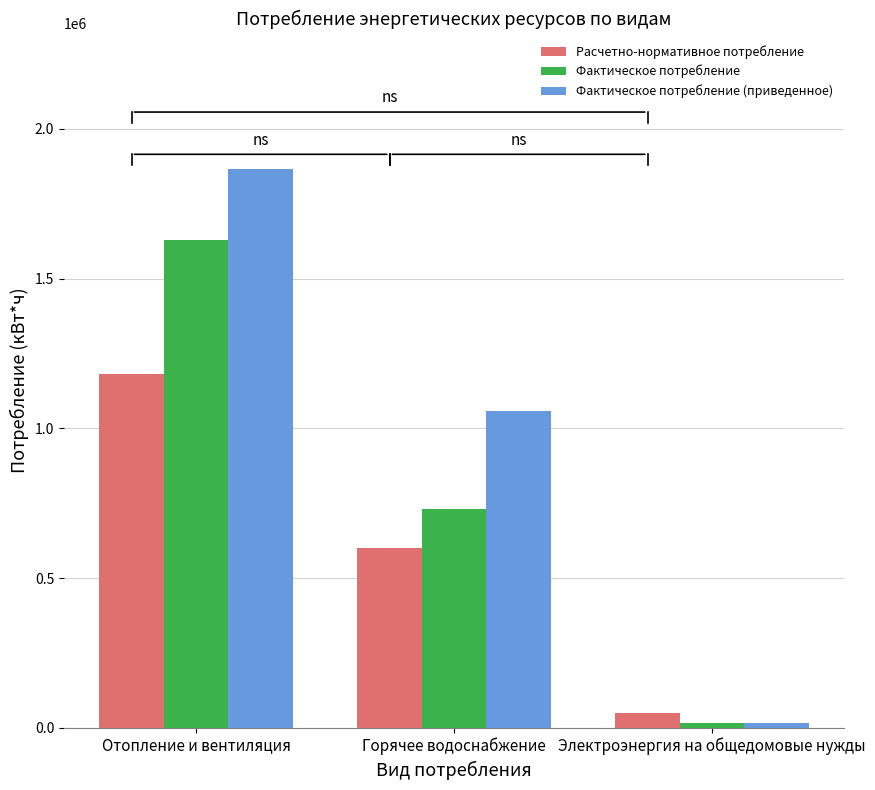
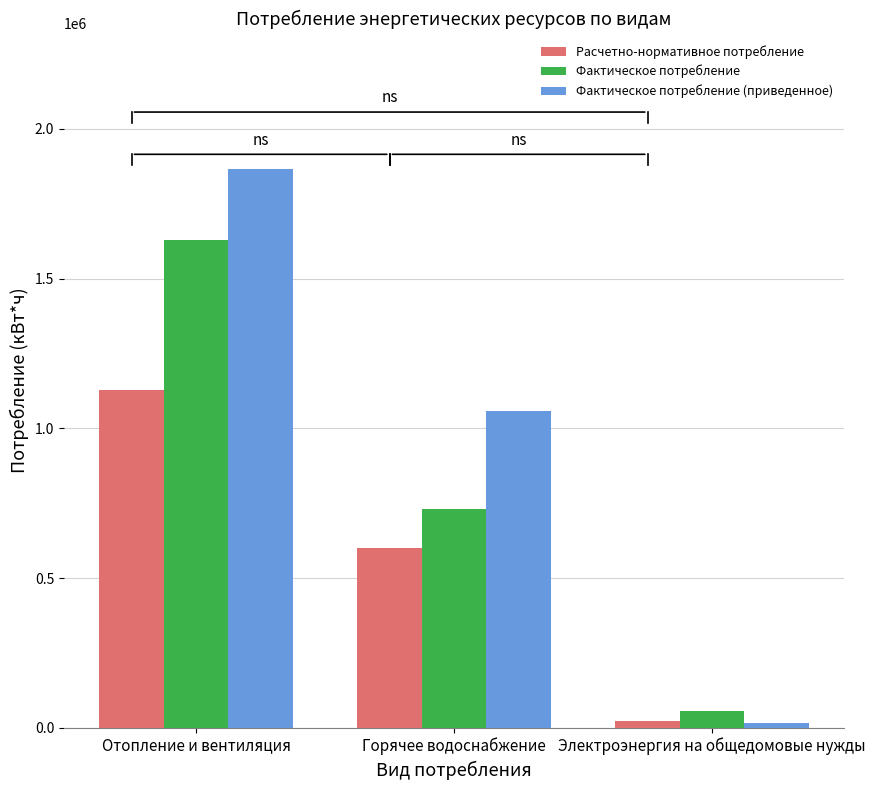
Расчетно-нормативное потребление, Отопление и вентиляция: 1180000 -> 1130000
Расчетно-нормативное потребление, Электроэнергия на общедомовые нужды: 50000 -> 20000
Фактическое потребление, Электроэнергия на общедомовые нужды: 10000 -> 50000
